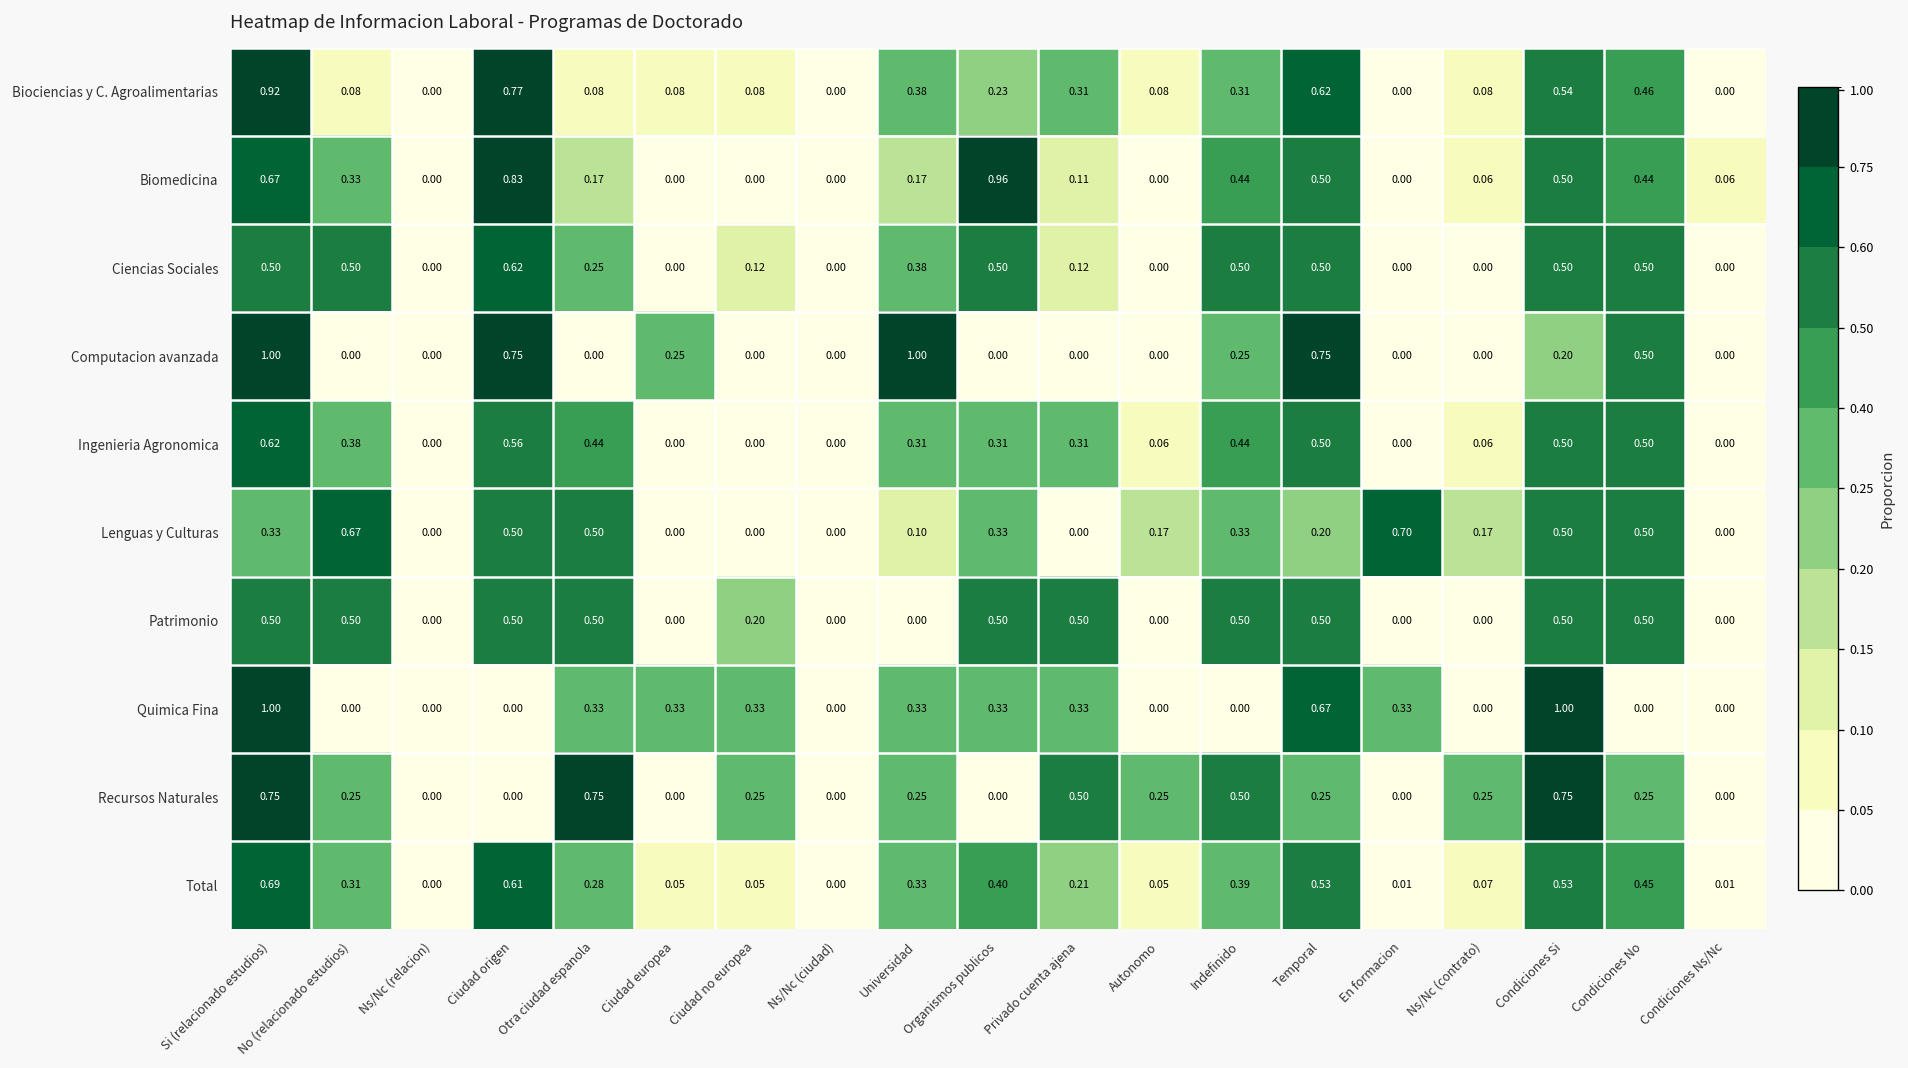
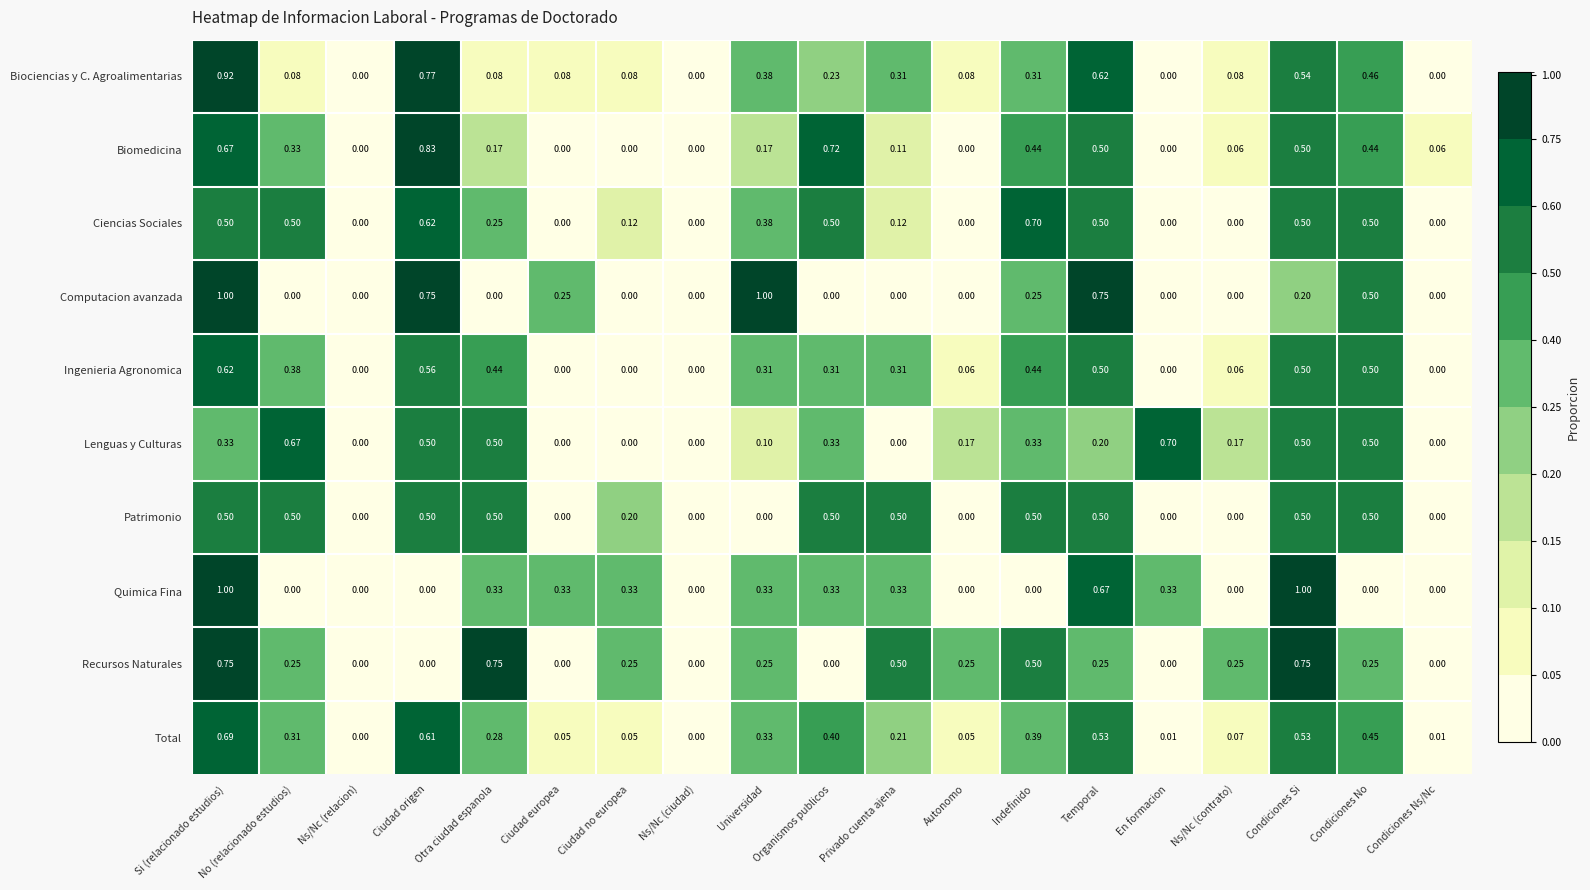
Biomedicina, Organismos publicos: 0.96 -> 0.72
Ciencias Sociales, Indefinido: 0.50 -> 0.70
